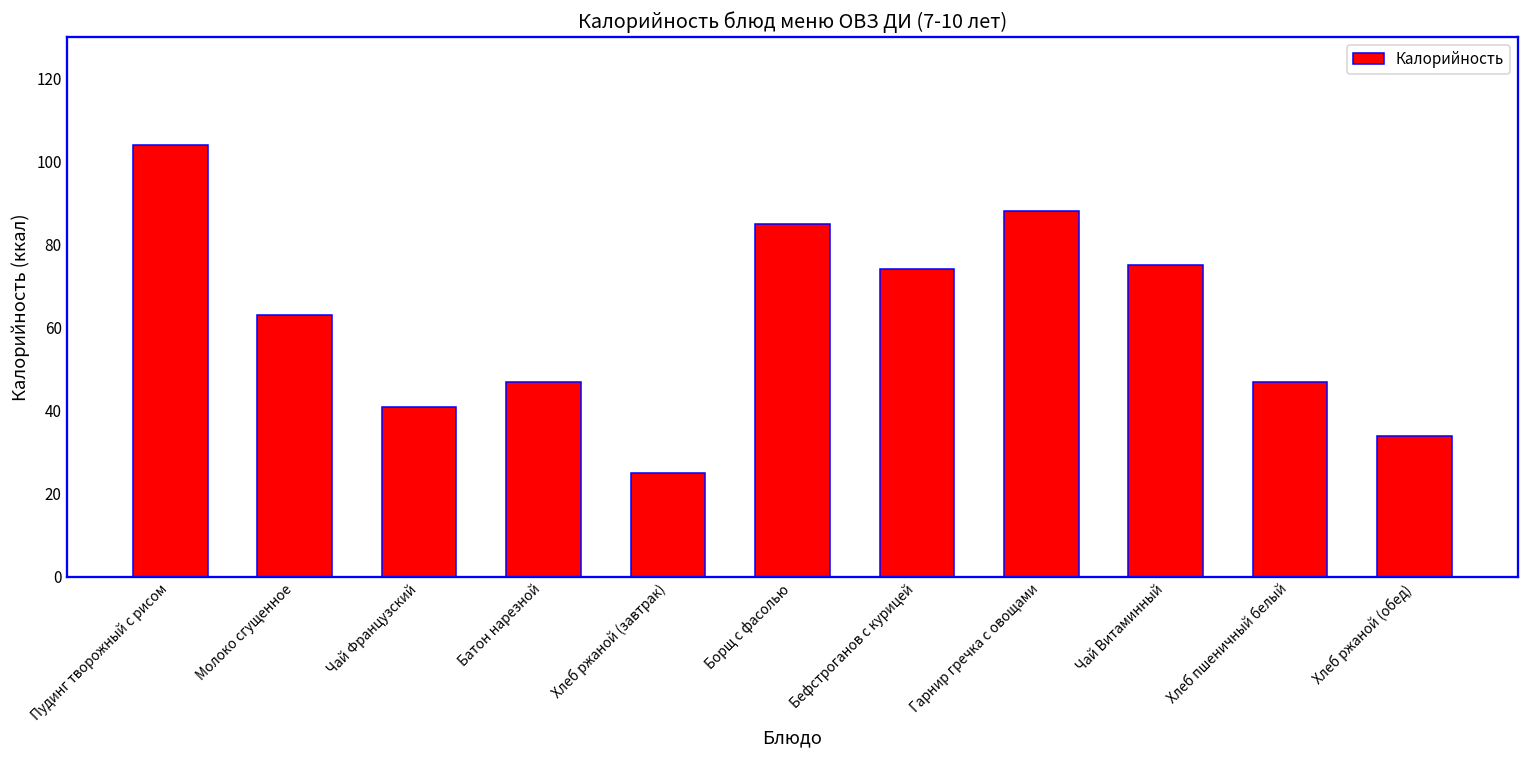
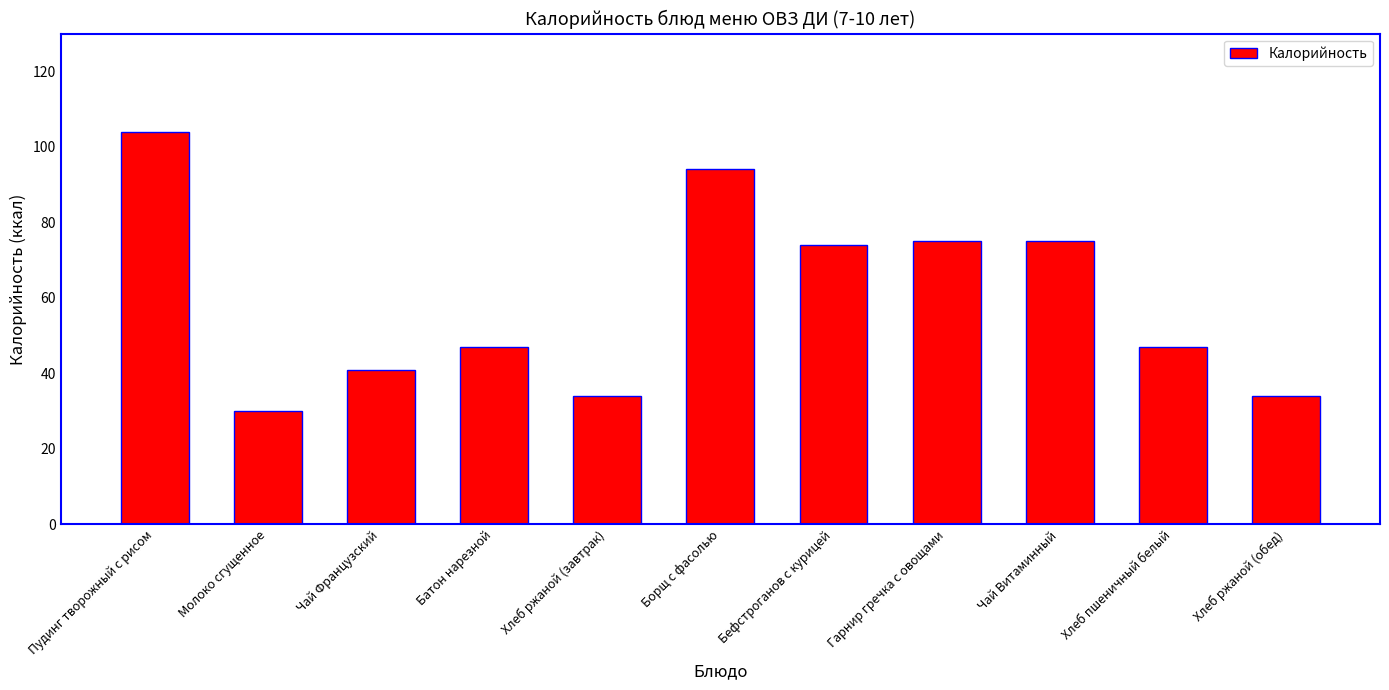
Молоко сгущенное: 63 -> 30
Хлеб ржаной (завтрак): 25 -> 34
Борщ с фасолью: 85 -> 94
Гарнир гречка с овощами: 88 -> 75
